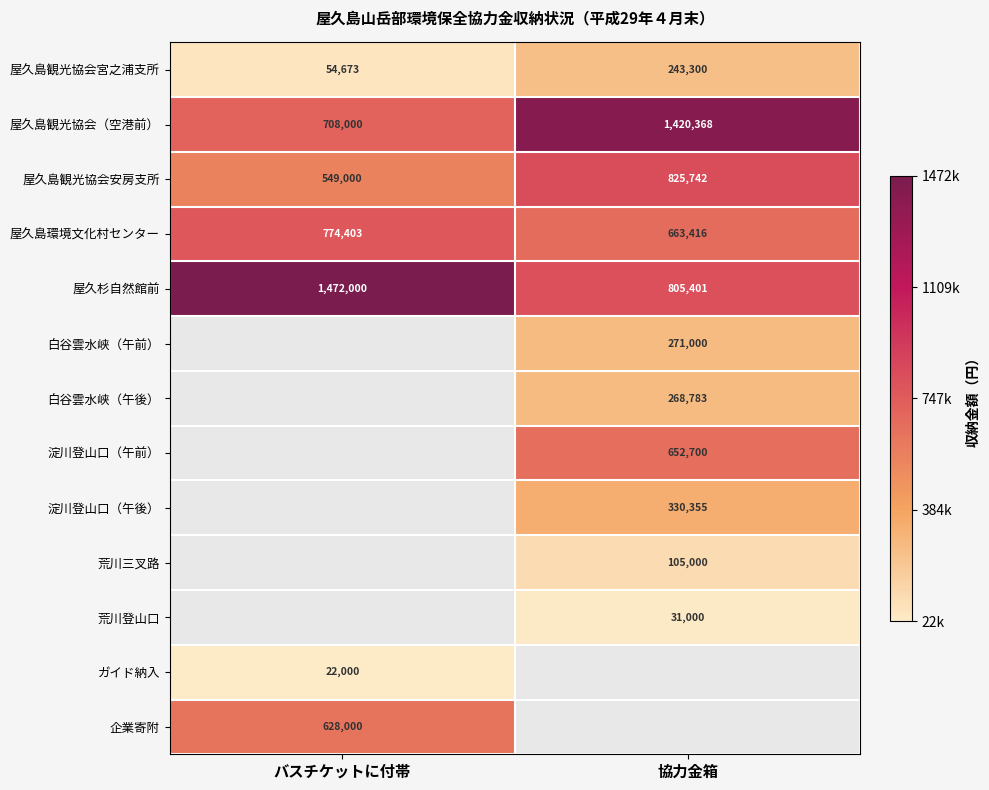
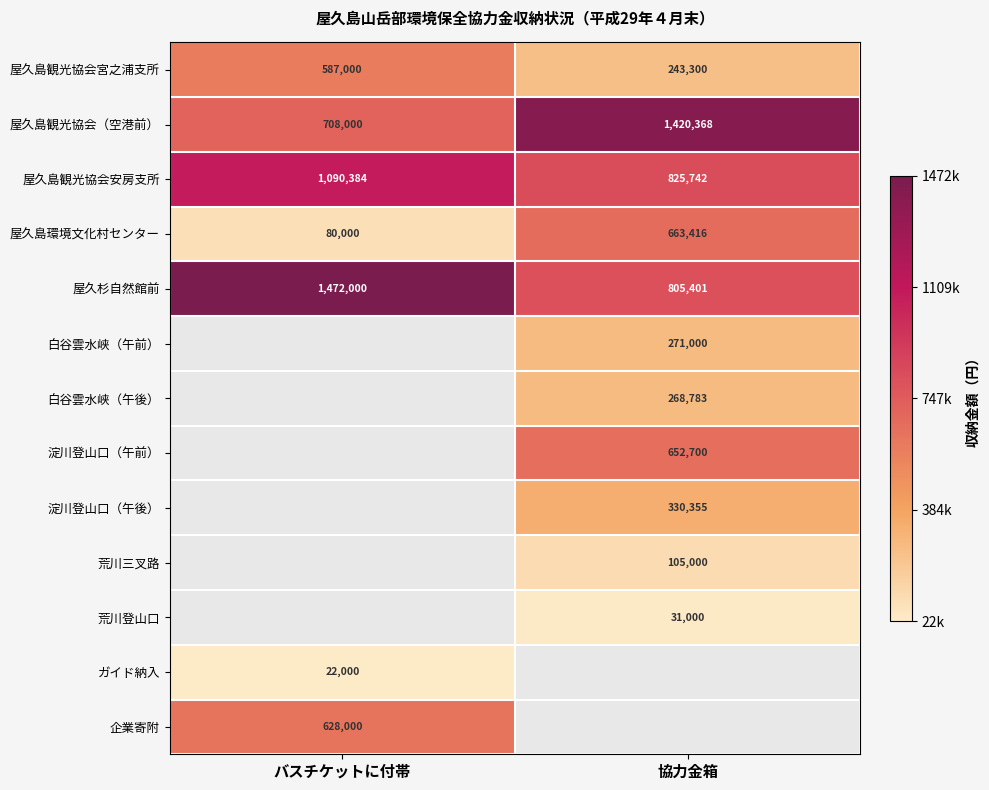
屋久島観光協会宮之浦支所, バスチケットに付帯: 54,673 -> 587,000
屋久島観光協会安房支所, バスチケットに付帯: 549,000 -> 1,090,384
屋久島環境文化村センター, バスチケットに付帯: 774,403 -> 80,000
